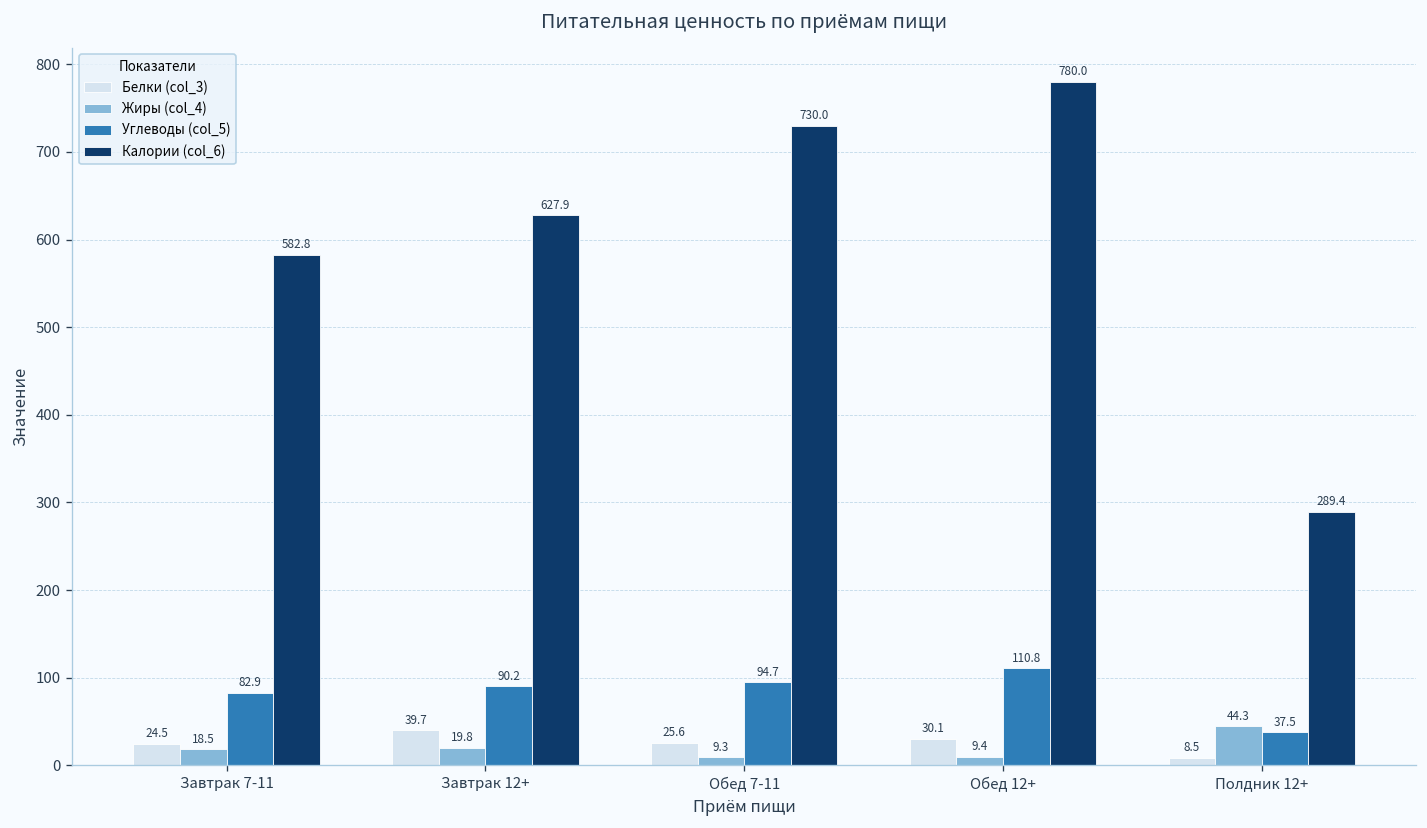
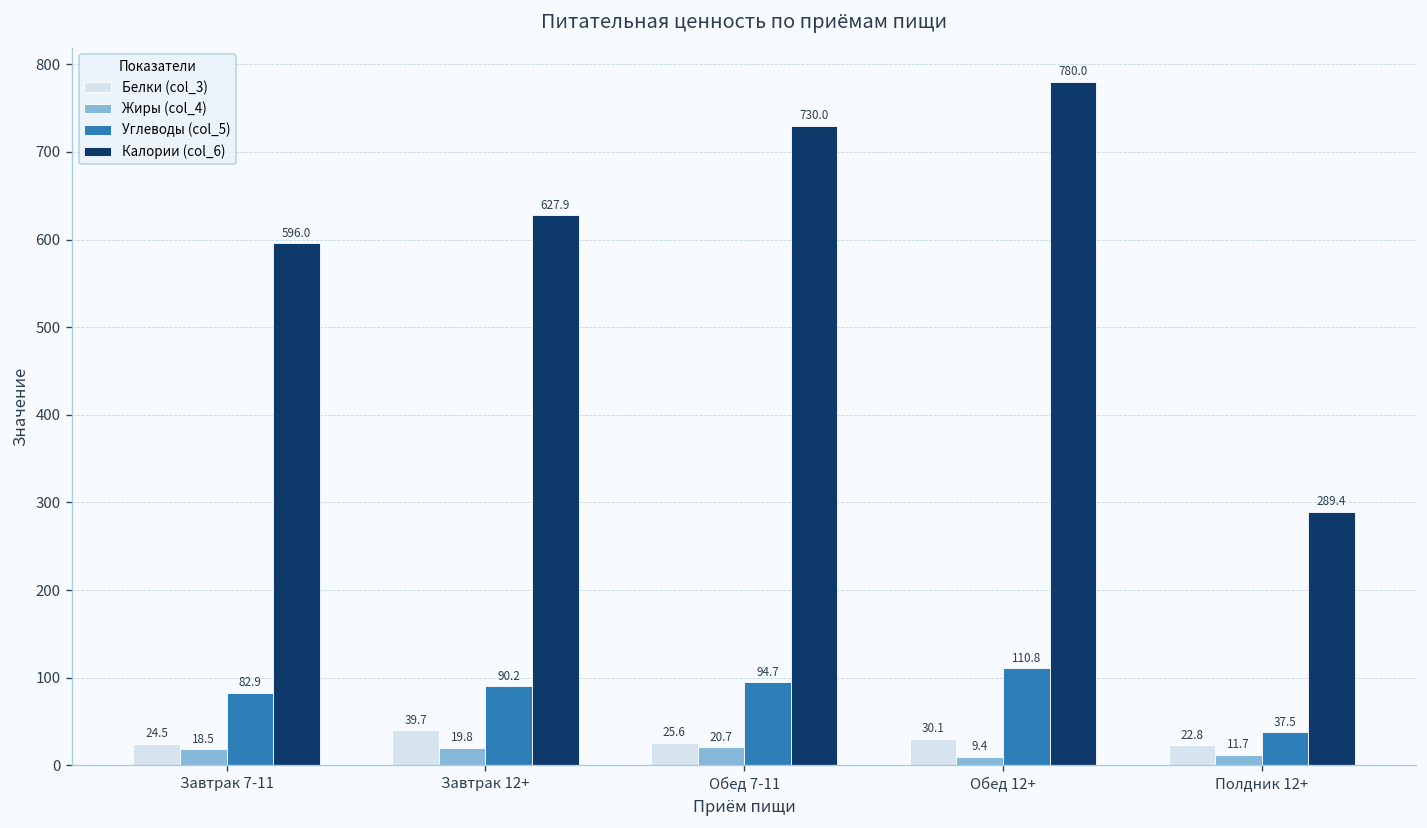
Калории (col_6), Завтрак 7-11: 582.8 -> 596.0
Жиры (col_4), Обед 7-11: 9.3 -> 20.7
Белки (col_3), Полдник 12+: 8.5 -> 22.8
Жиры (col_4), Полдник 12+: 44.3 -> 11.7
